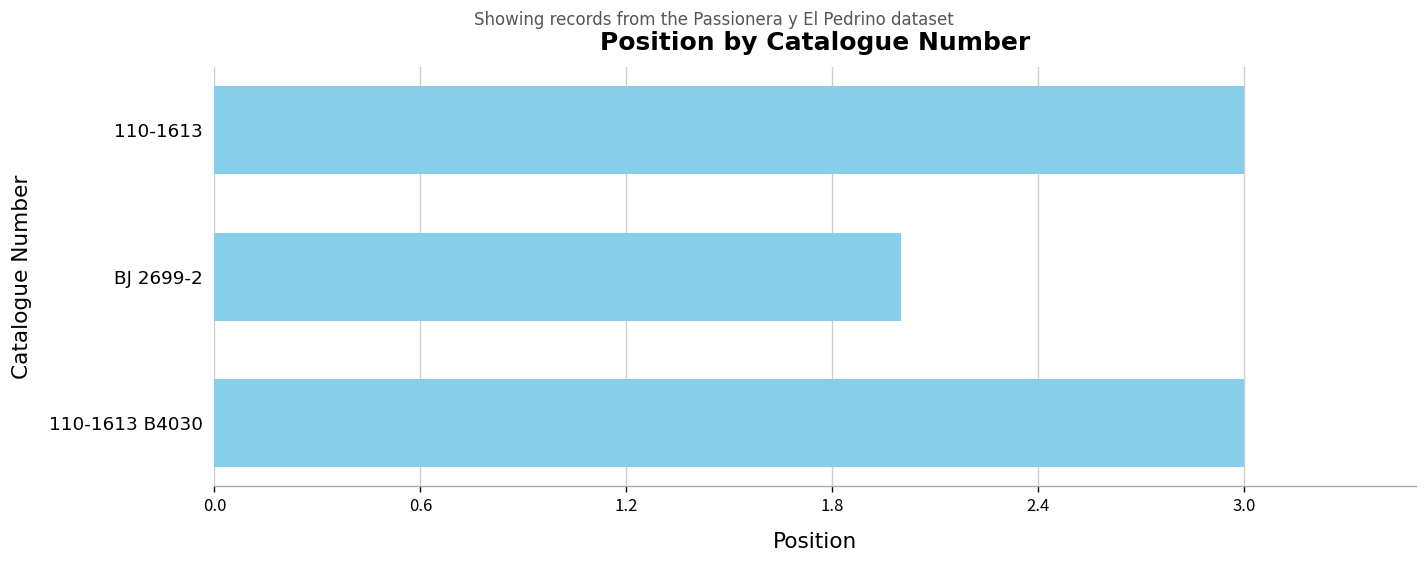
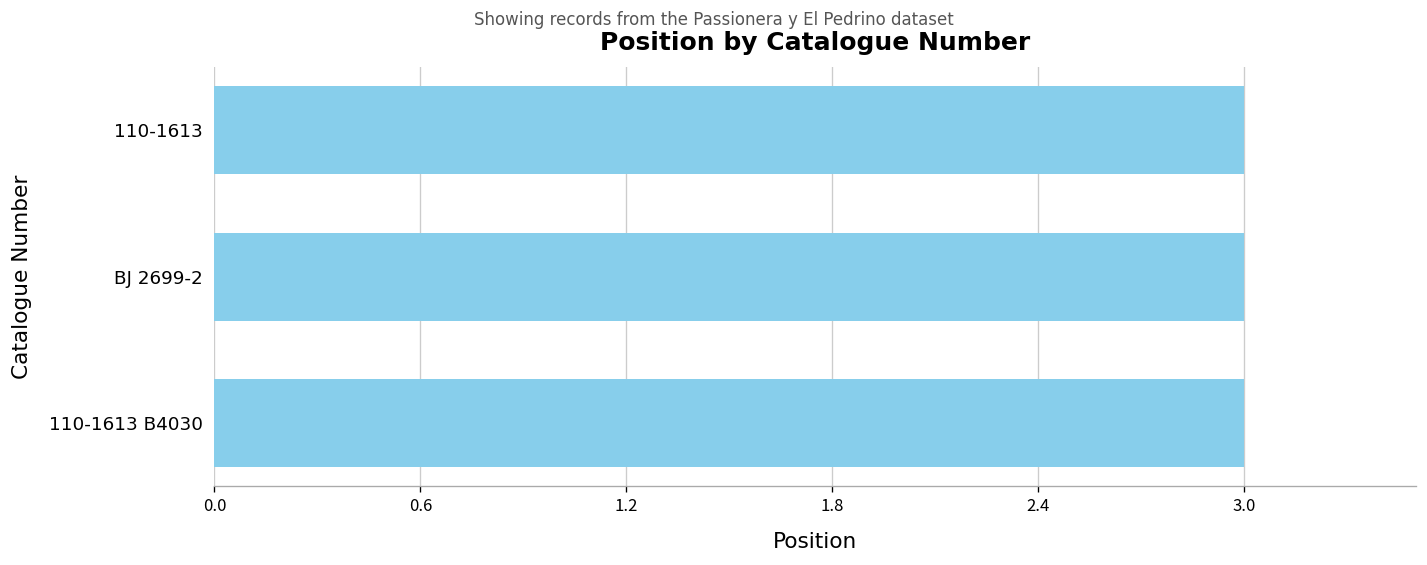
BJ 2699-2: 2 -> 3
